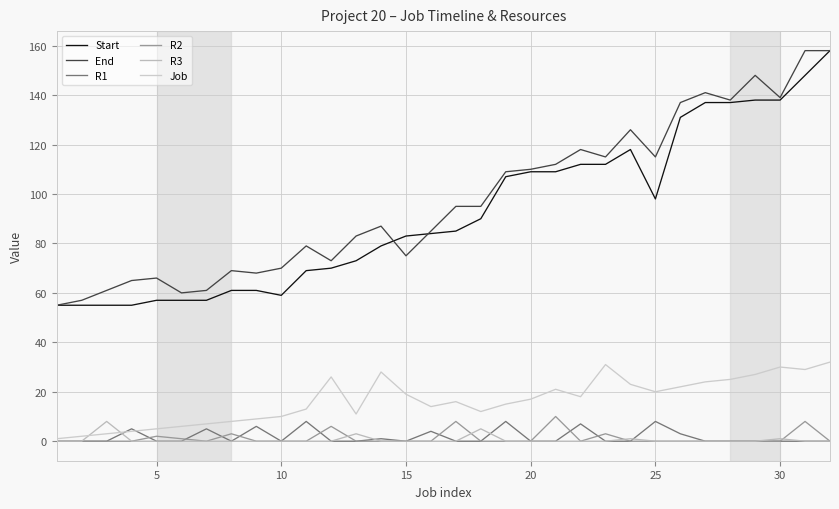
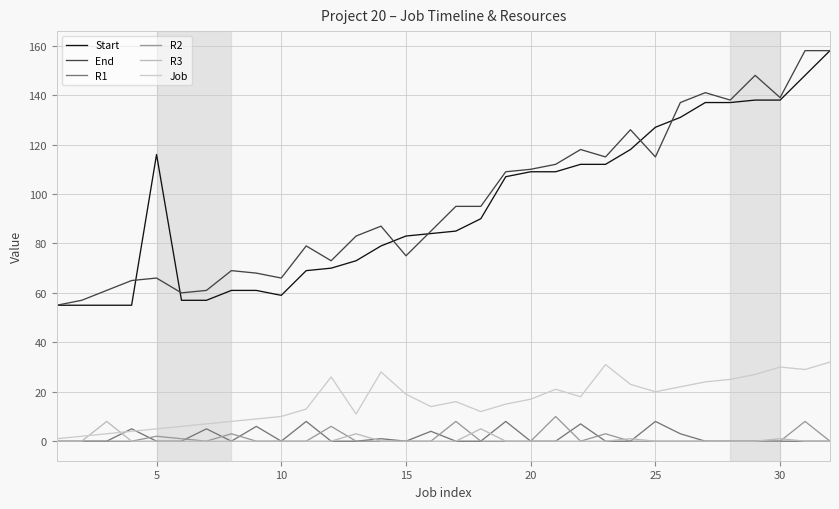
Start, 5: 57 -> 116
End, 10: 70 -> 66
Start, 25: 98 -> 127
